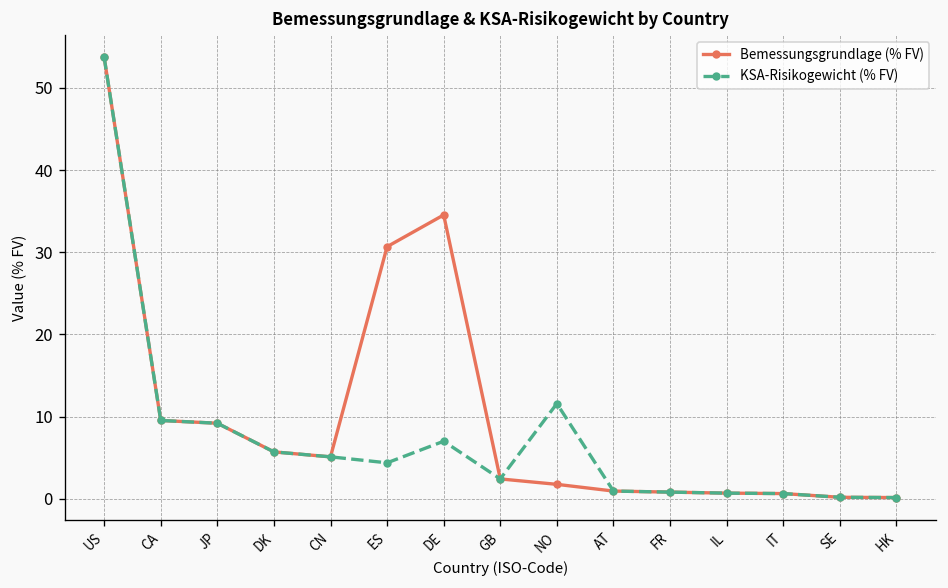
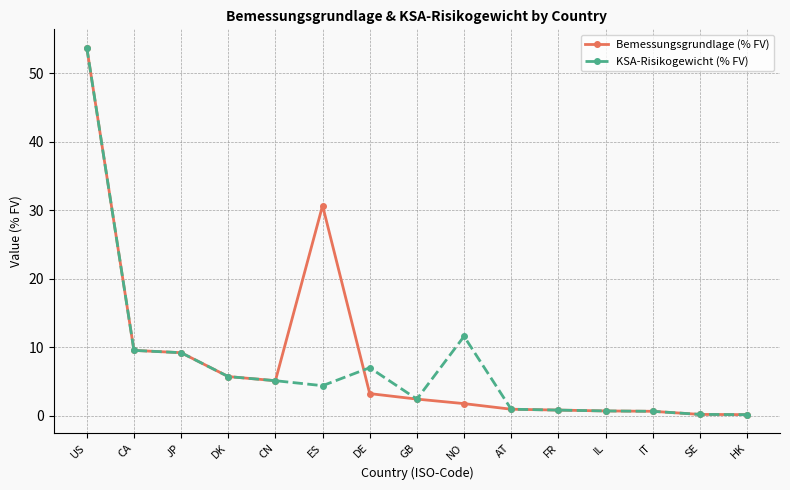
Bemessungsgrundlage (% FV), DE: 35 -> 3
